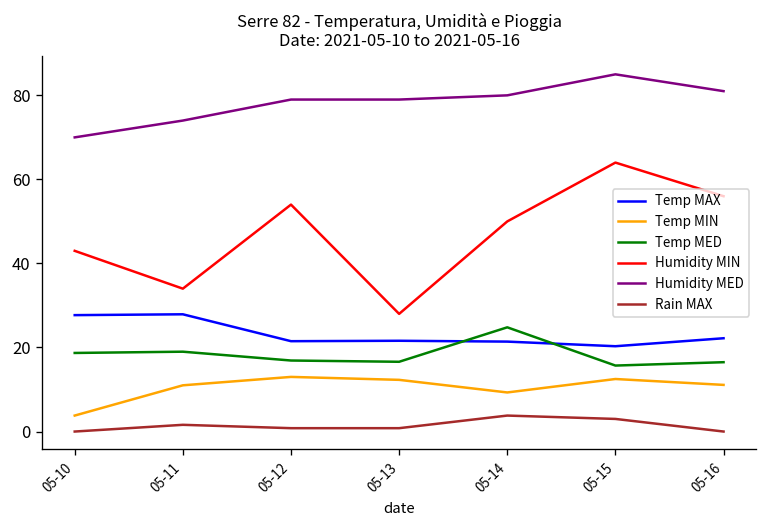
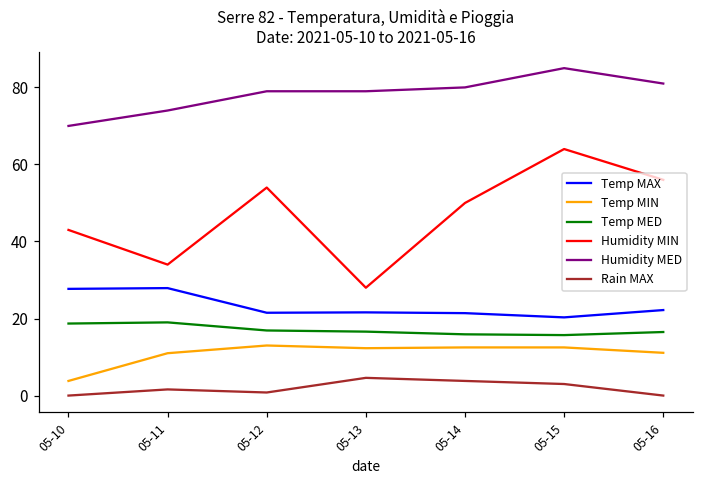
Rain MAX, 05-13: 1 -> 5
Temp MIN, 05-14: 9 -> 13
Temp MED, 05-14: 25 -> 16
